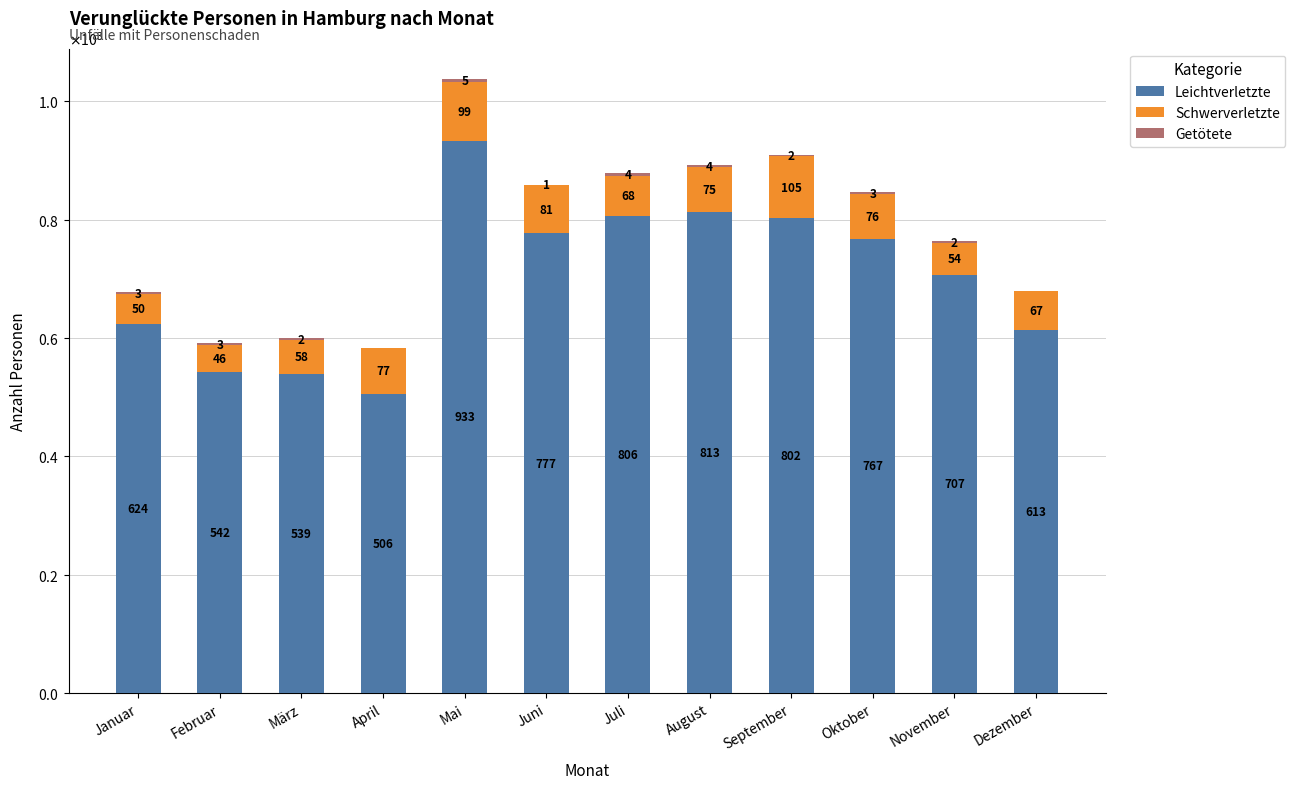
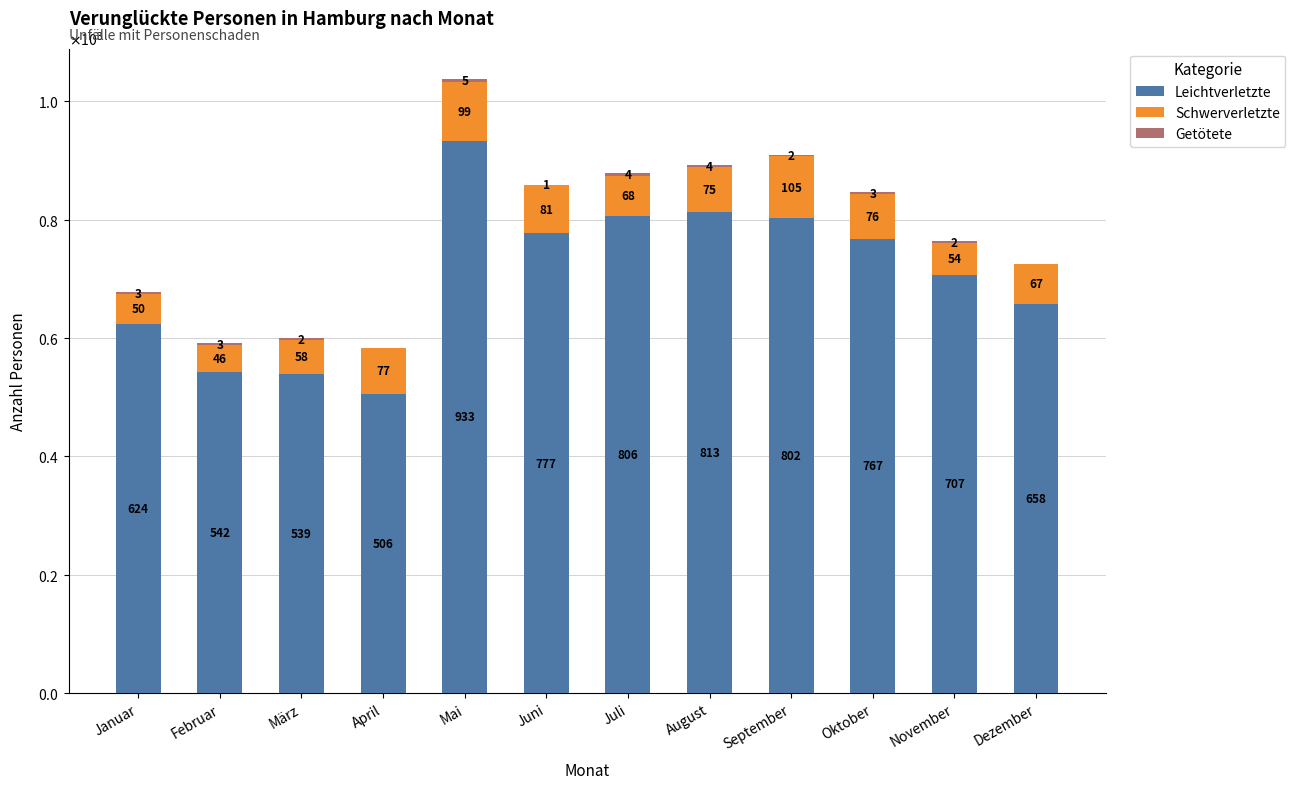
Leichtverletzte, Dezember: 613 -> 658
